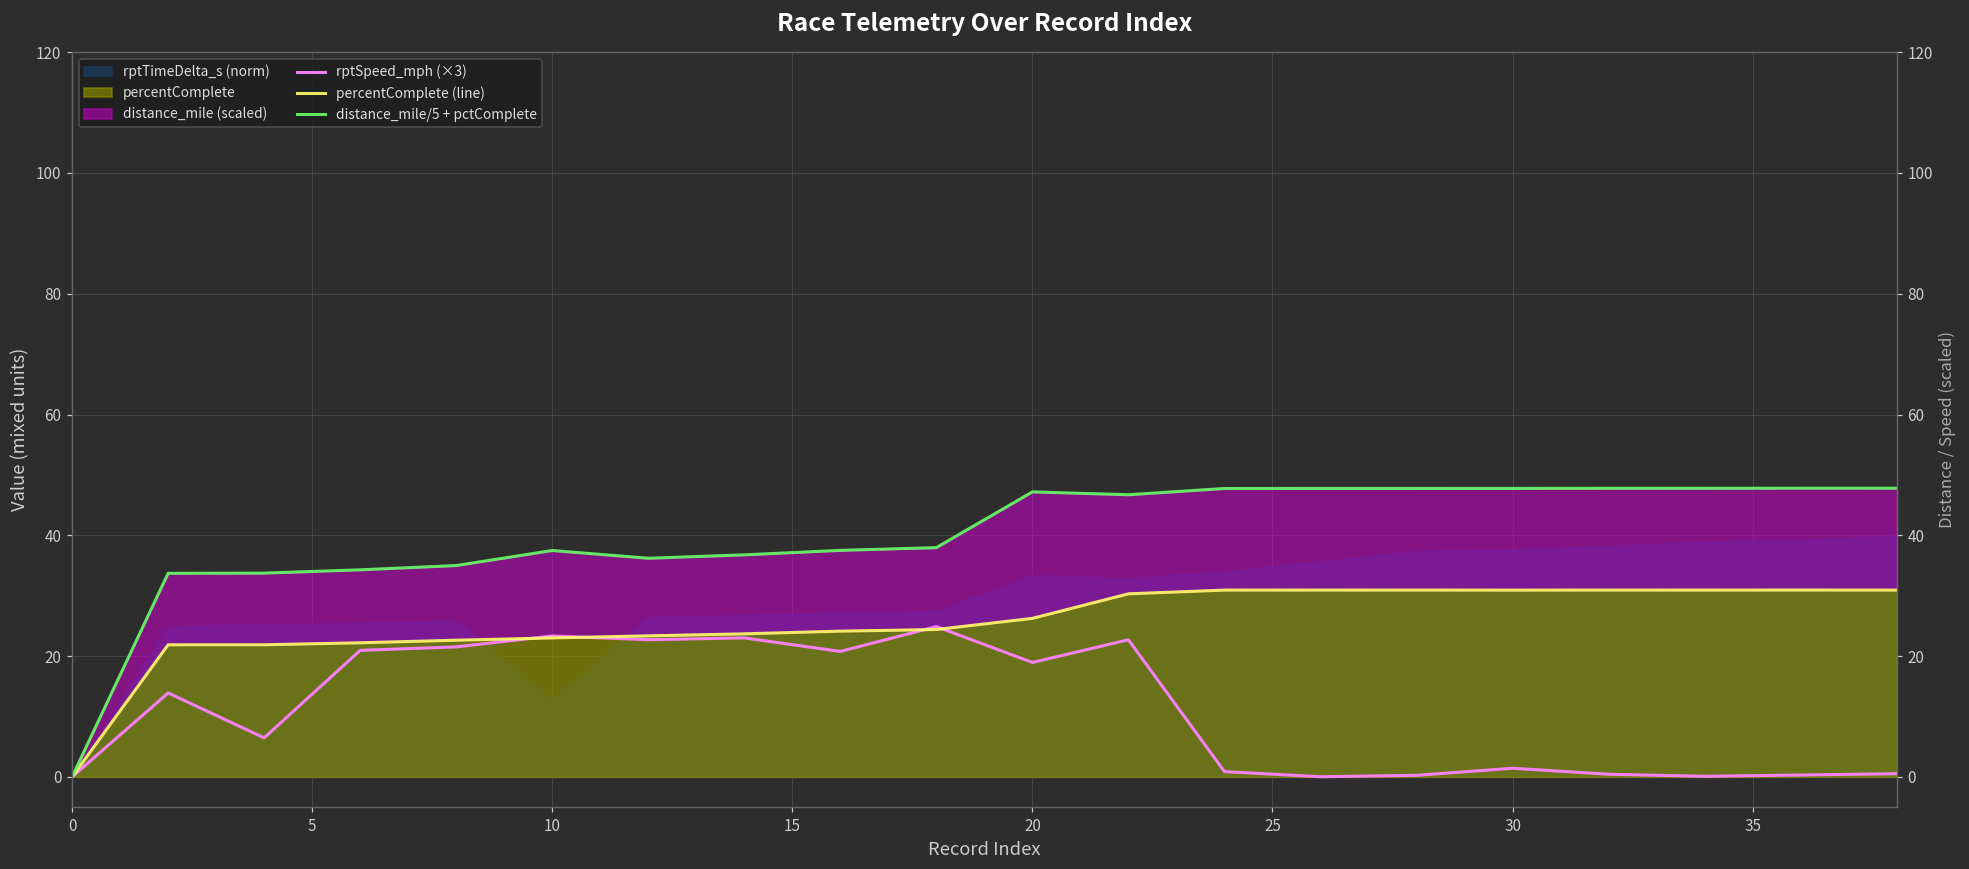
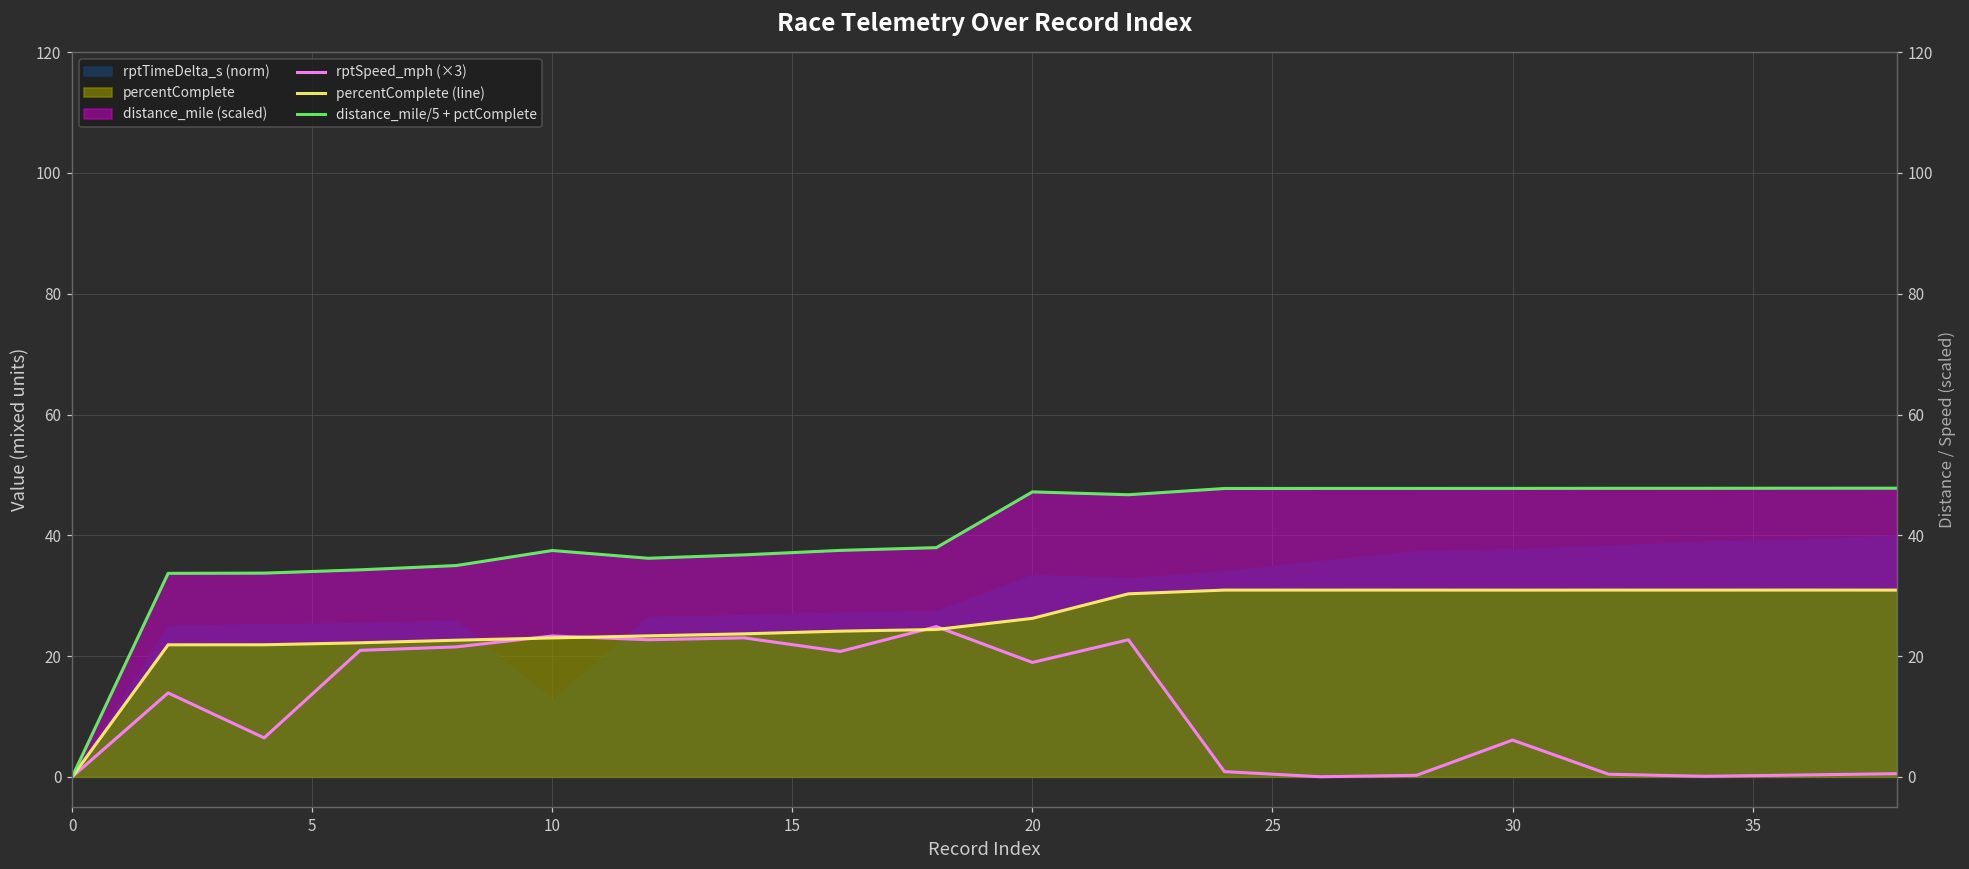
rptSpeed_mph (×3), 30: 1 -> 6
